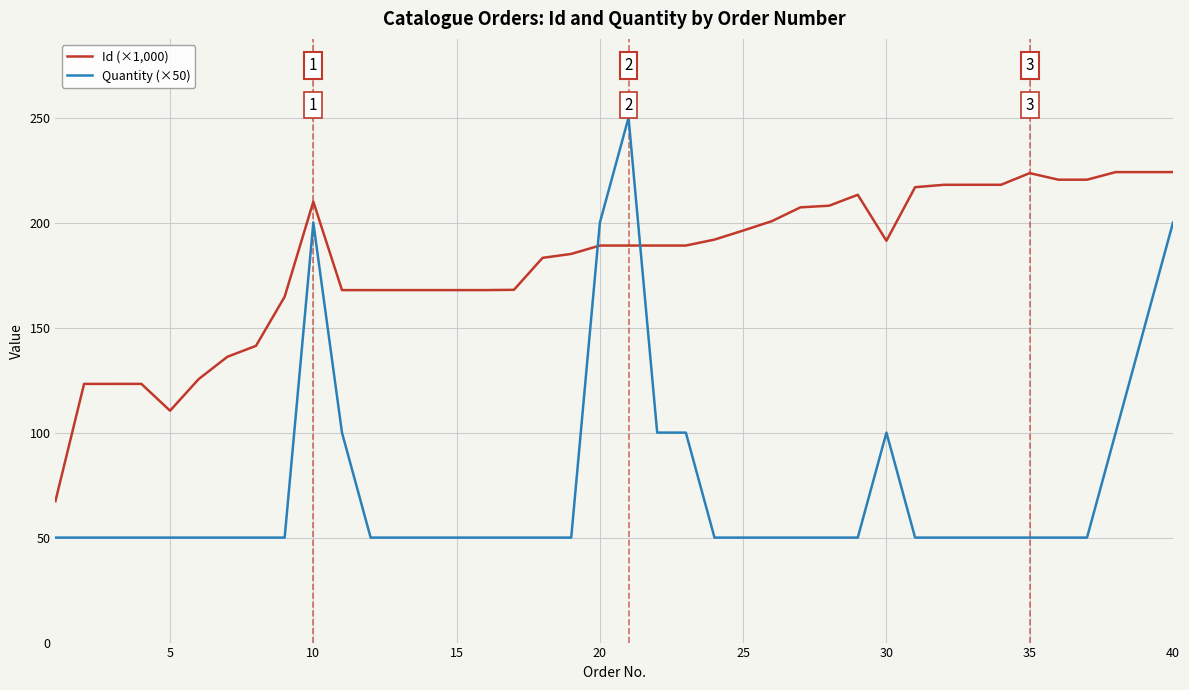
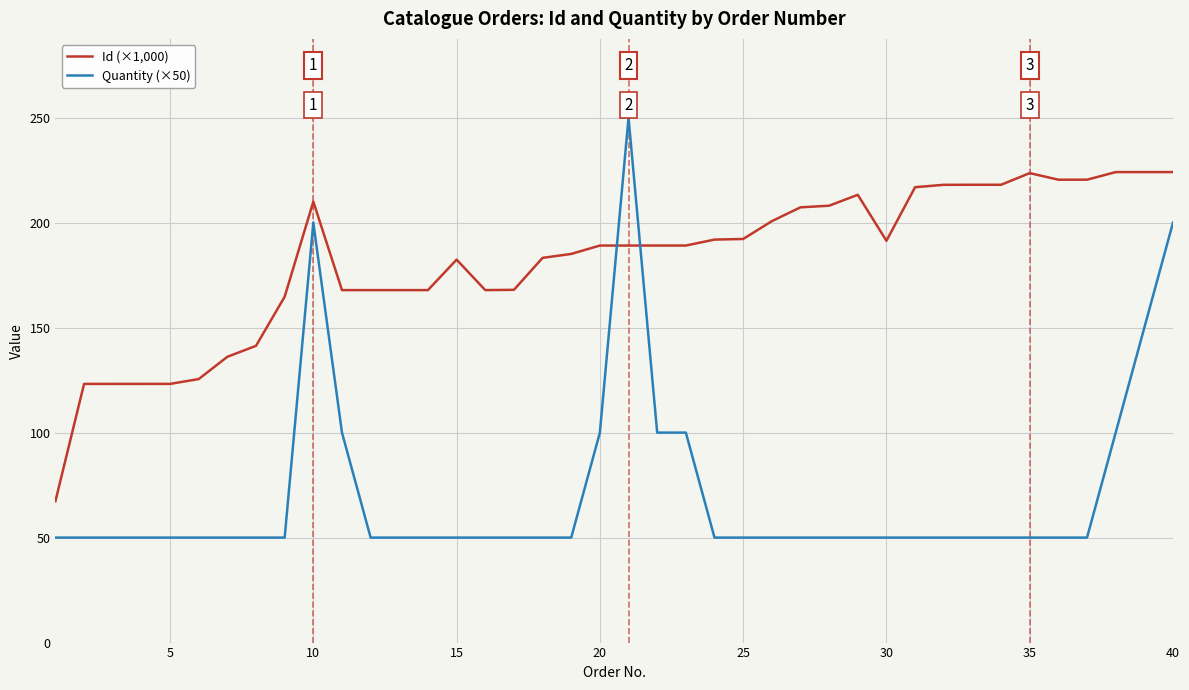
Id (×1,000), 5: 110 -> 123
Id (×1,000), 15: 168 -> 182
Quantity (×50), 20: 200 -> 100
Id (×1,000), 25: 196 -> 192
Quantity (×50), 30: 100 -> 50
